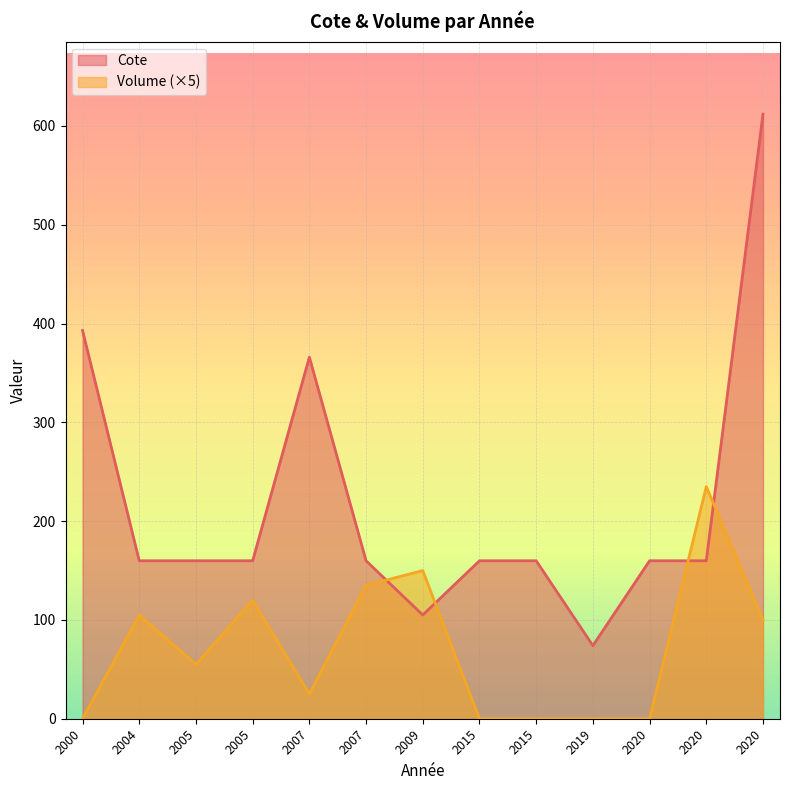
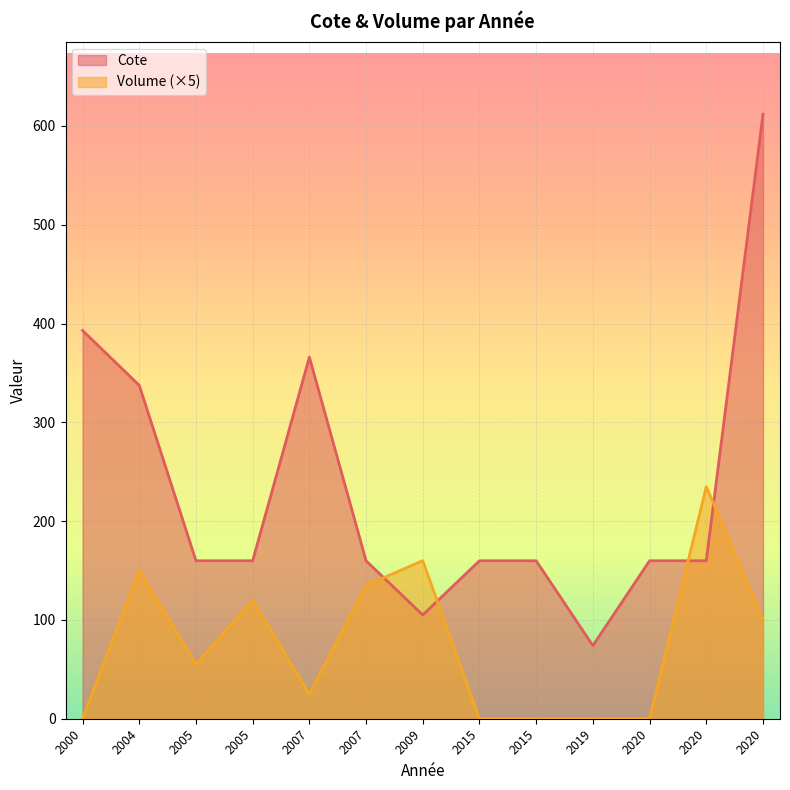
Cote, 2004: 160 -> 340
Volume (×5), 2004: 110 -> 150
Volume (×5), 2009: 150 -> 160
